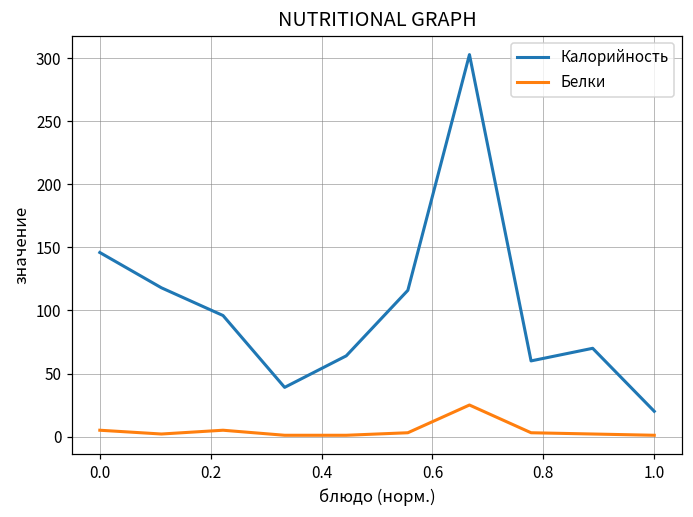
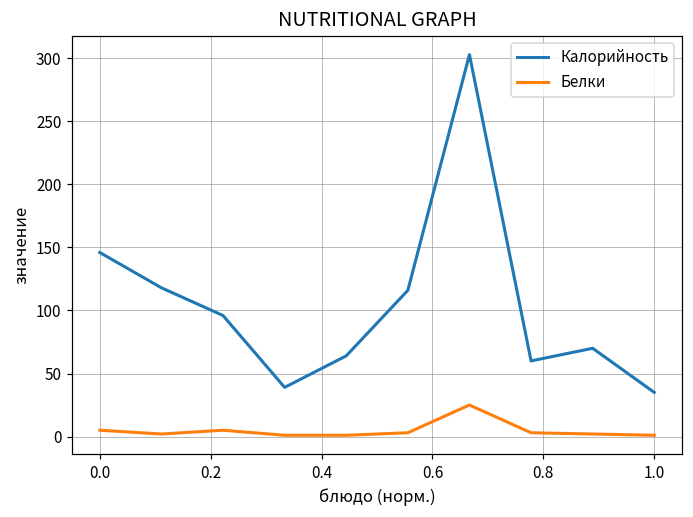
Калорийность, 1.0: 20 -> 35
